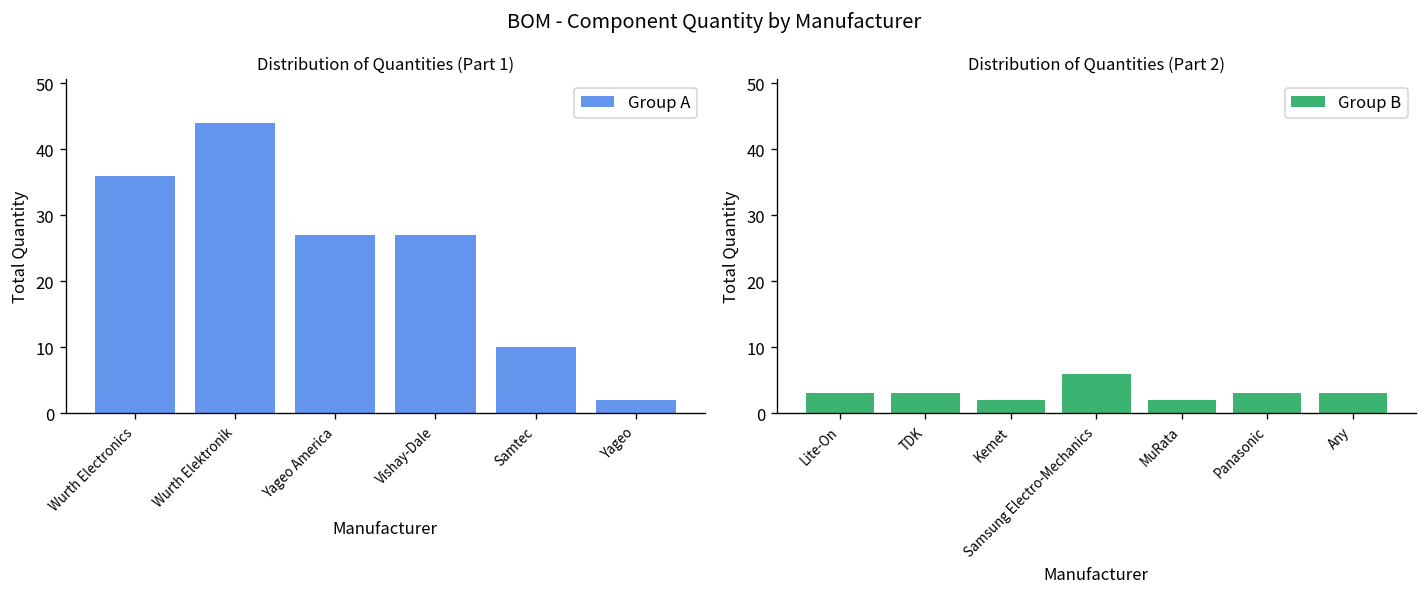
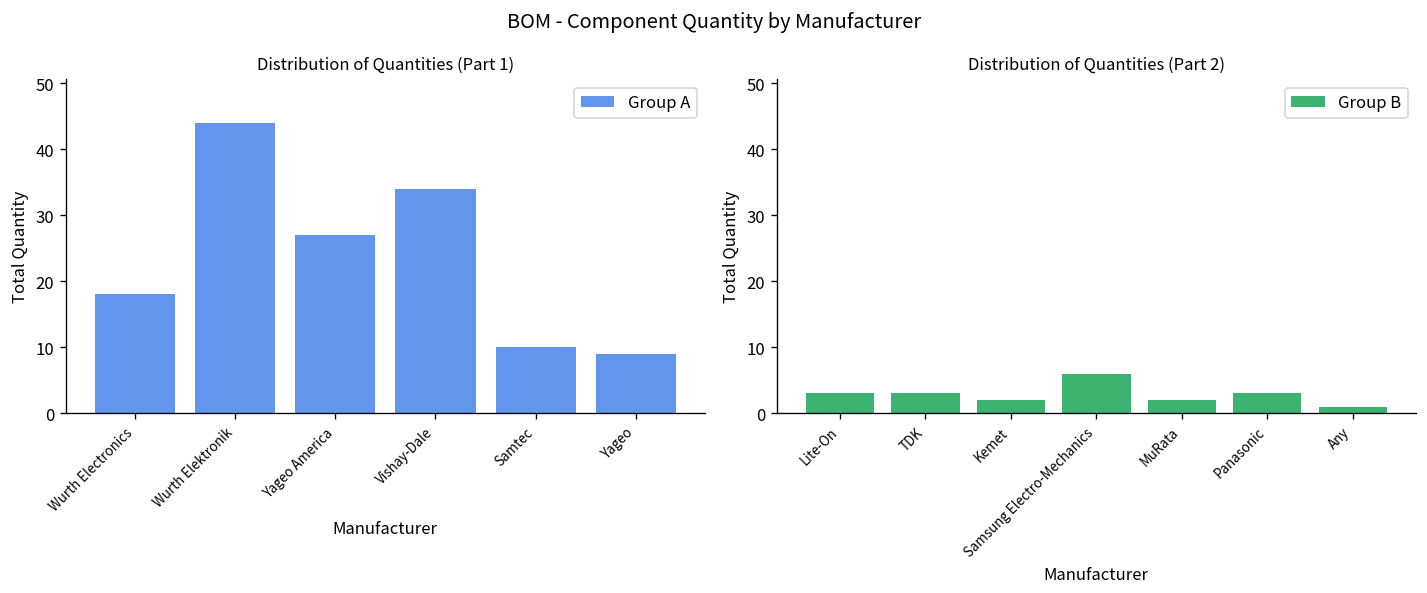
Distribution of Quantities (Part 1), Wurth Electronics: 36 -> 18
Distribution of Quantities (Part 1), Vishay-Dale: 27 -> 34
Distribution of Quantities (Part 1), Yageo: 2 -> 9
Distribution of Quantities (Part 2), Any: 3 -> 1
